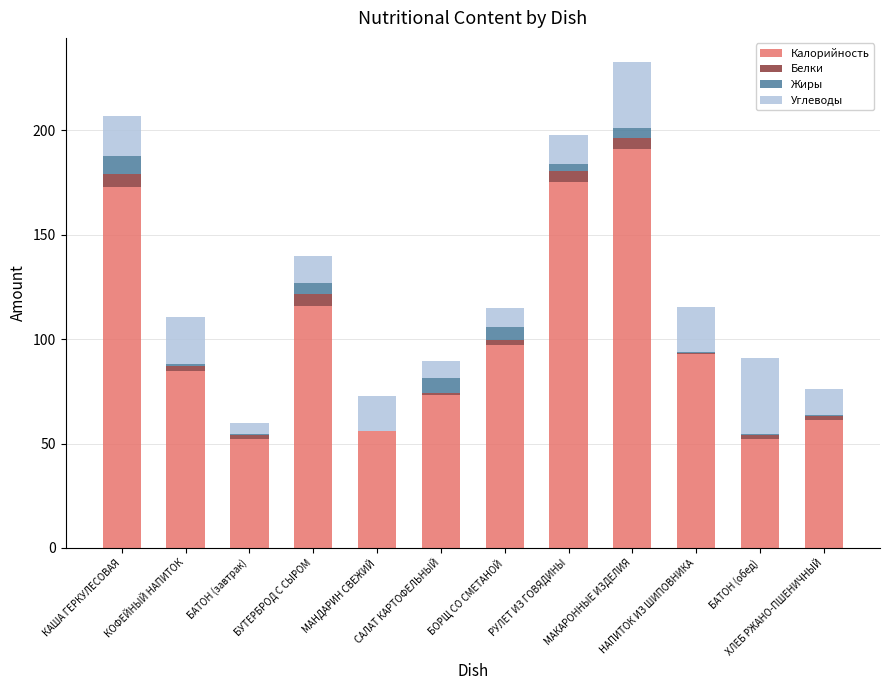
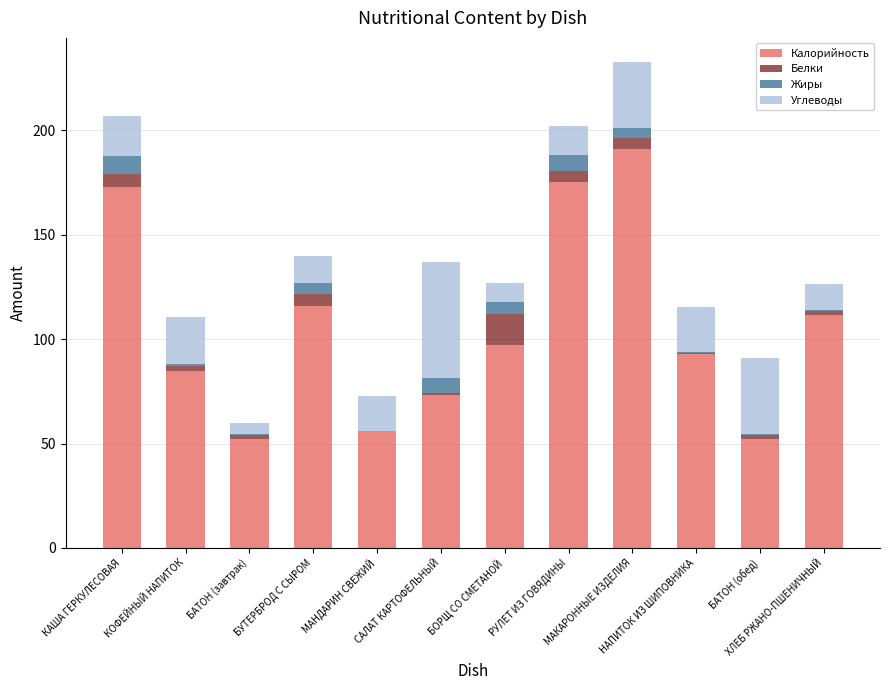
Углеводы, САЛАТ КАРТОФЕЛЬНЫЙ: 8 -> 55
Белки, БОРЩ СО СМЕТАНОЙ: 3 -> 15
Жиры, РУЛЕТ ИЗ ГОВЯДИНЫ: 3 -> 8
Калорийность, ХЛЕБ РЖАНО-ПШЕНИЧНЫЙ: 61 -> 112
